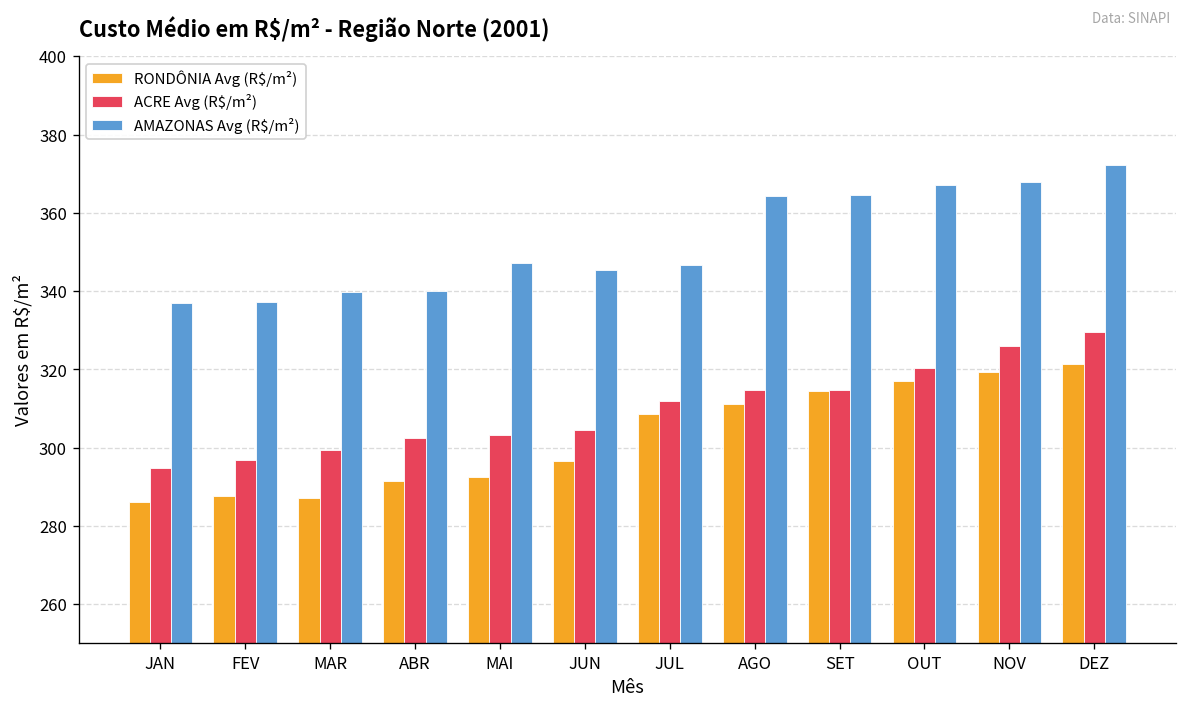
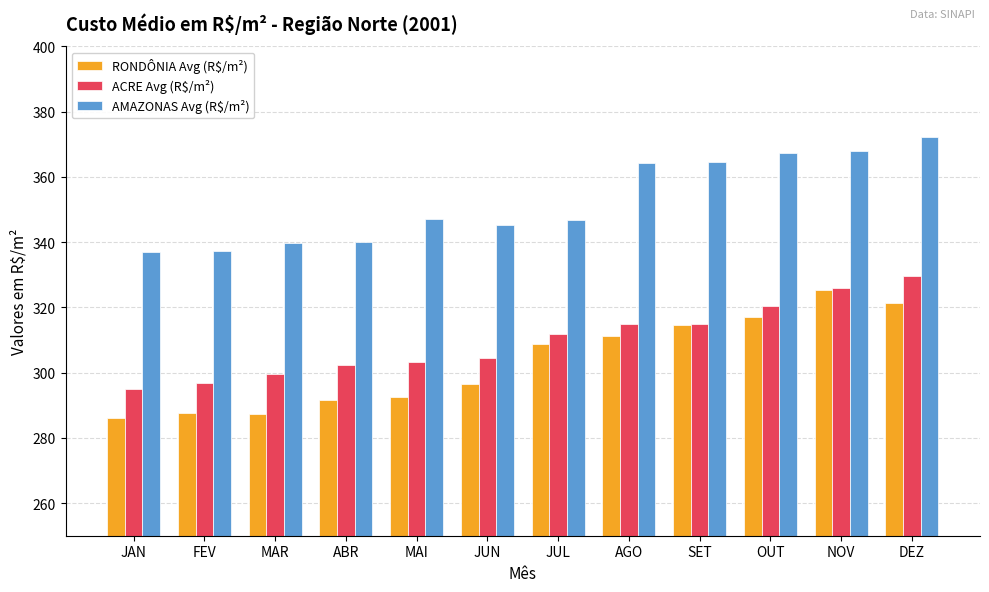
RONDÔNIA Avg (R$/m²), NOV: 319 -> 325
